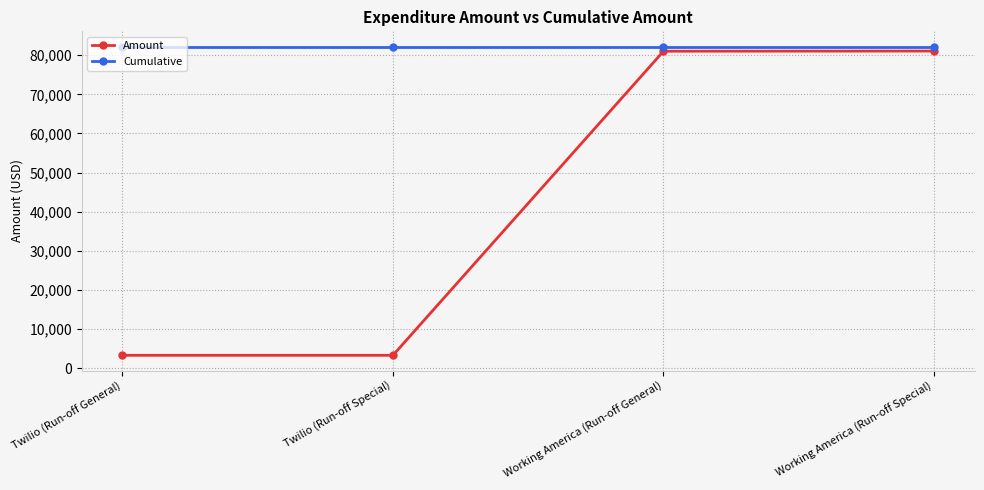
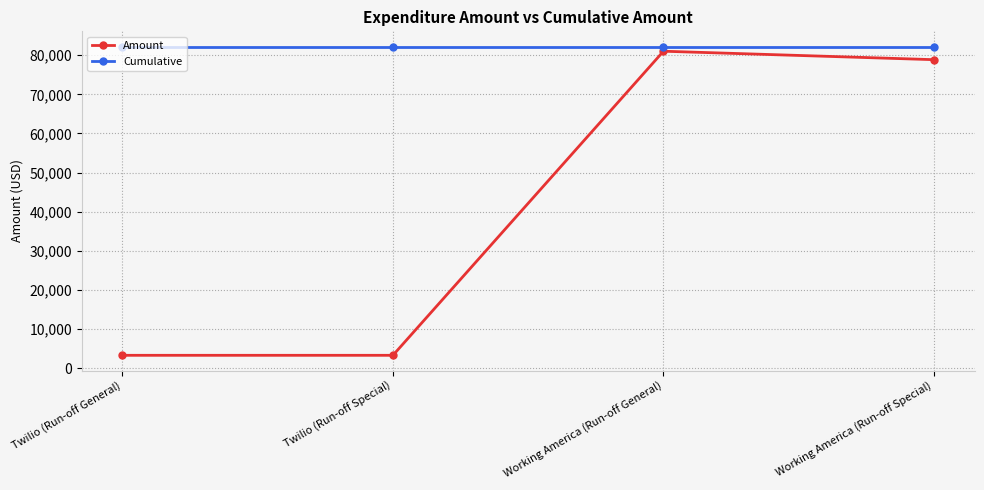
Amount, Working America (Run-off Special): 81,000 -> 79,000
